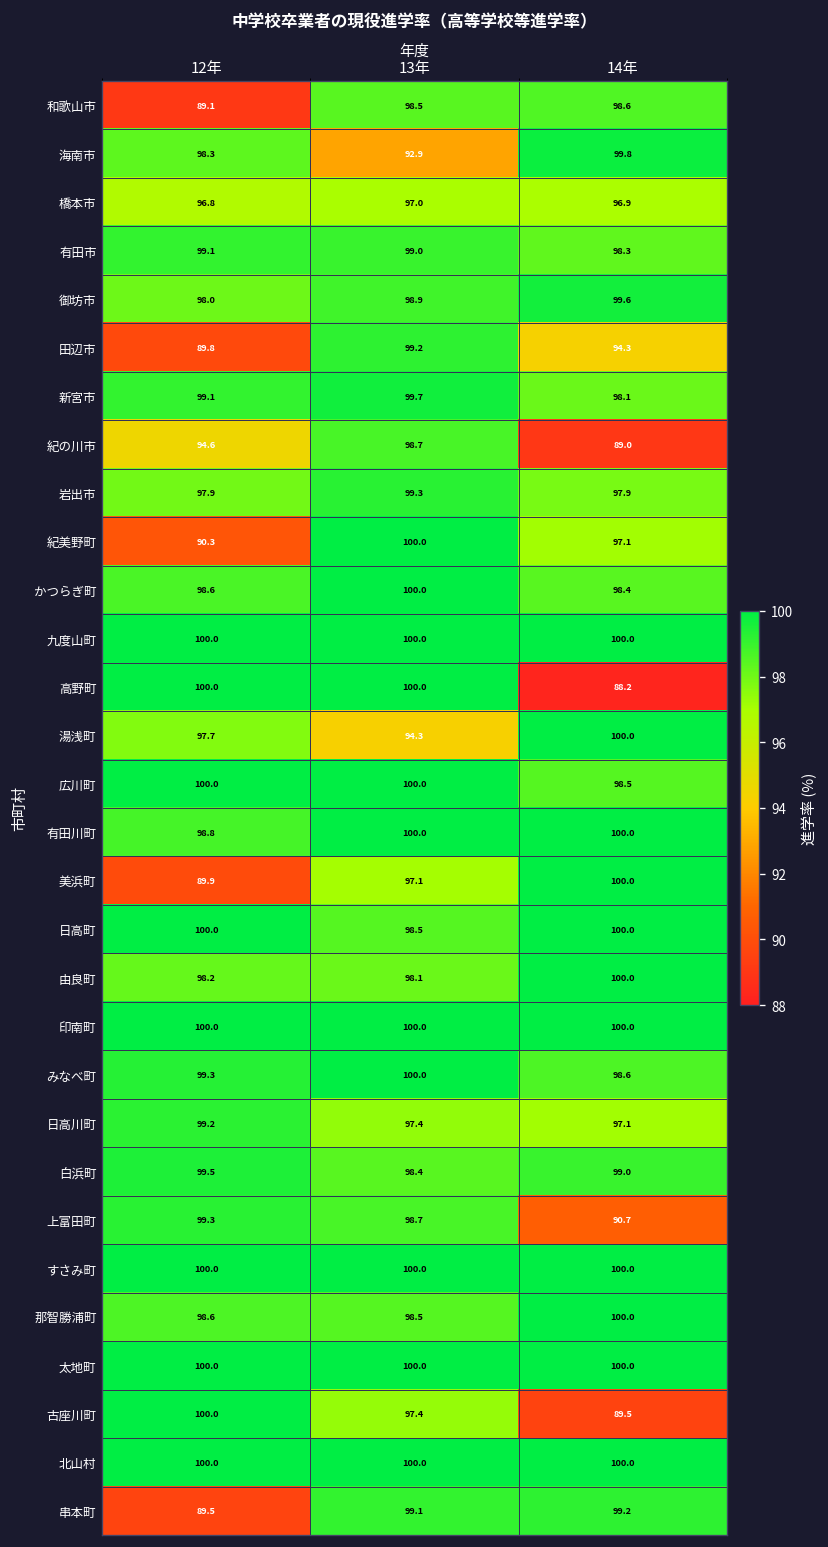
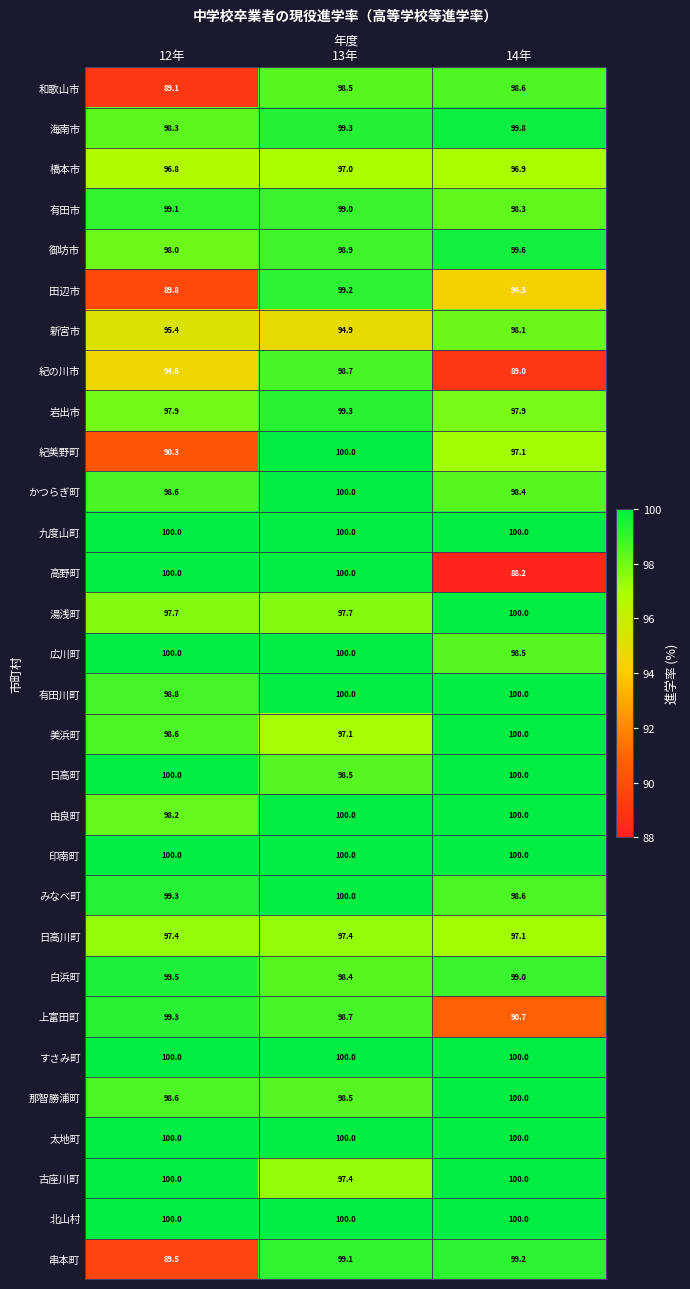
海南市, 13年: 92.9 -> 99.3
新宮市, 12年: 99.1 -> 95.4
新宮市, 13年: 99.7 -> 94.9
湯浅町, 13年: 94.3 -> 97.7
美浜町, 12年: 89.9 -> 98.6
由良町, 13年: 98.1 -> 100.0
日高川町, 12年: 99.2 -> 97.4
古座川町, 14年: 89.5 -> 100.0
